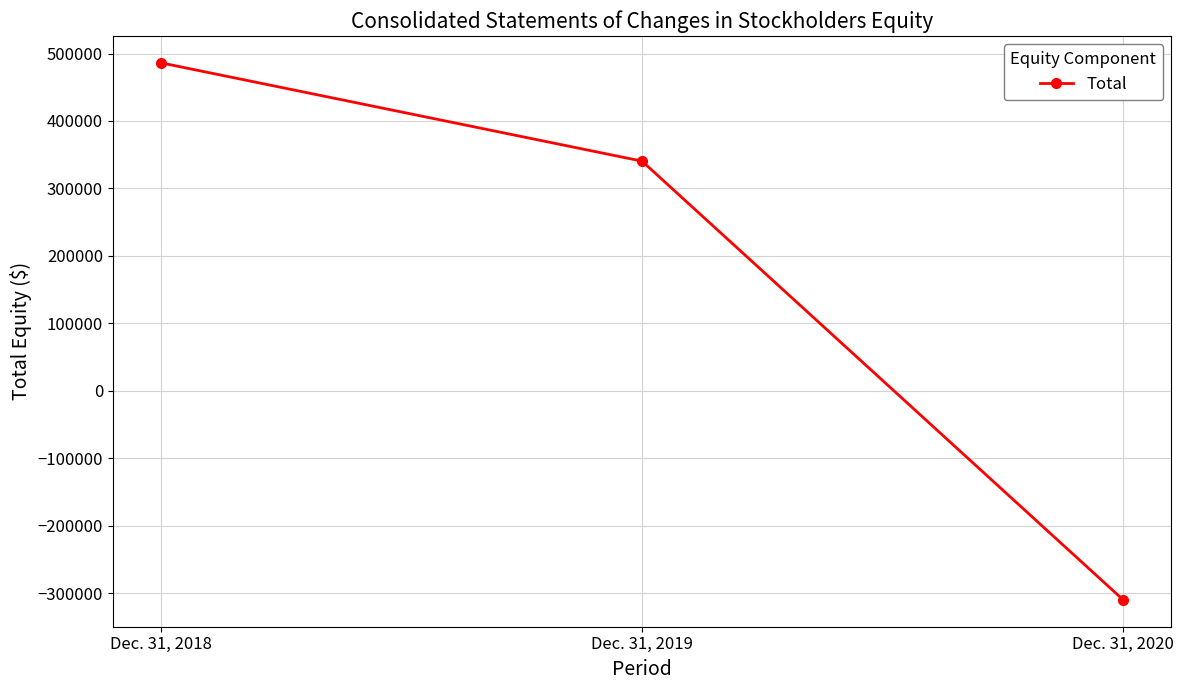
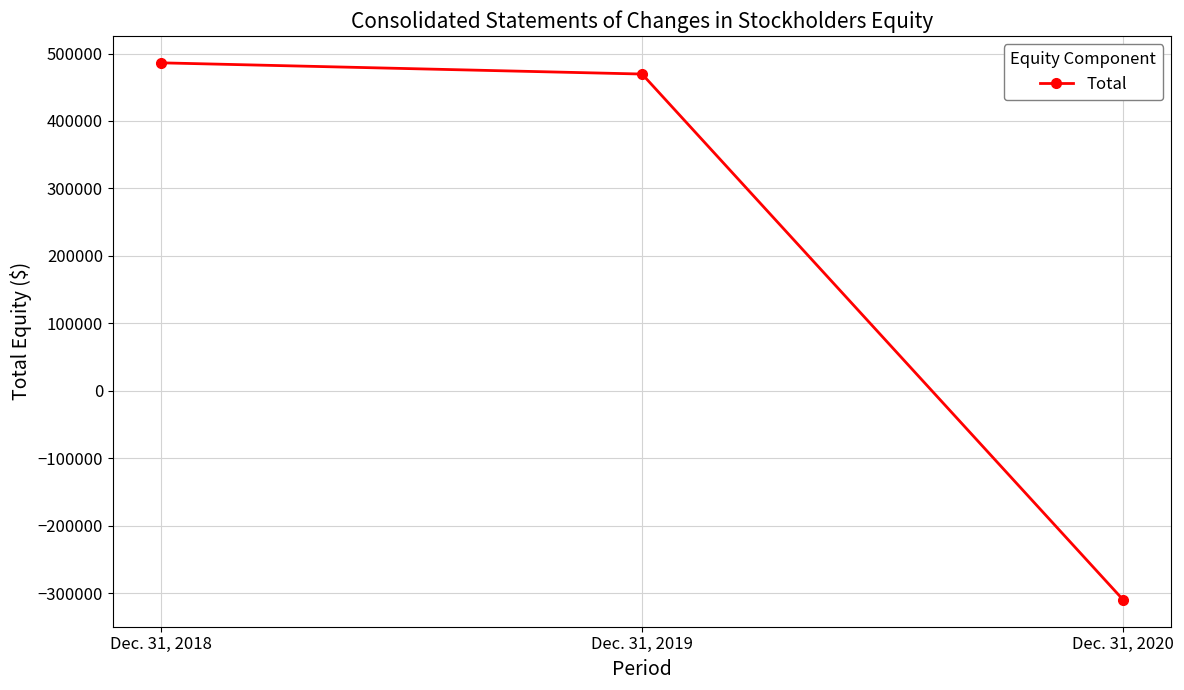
Dec. 31, 2019: 340000 -> 470000
